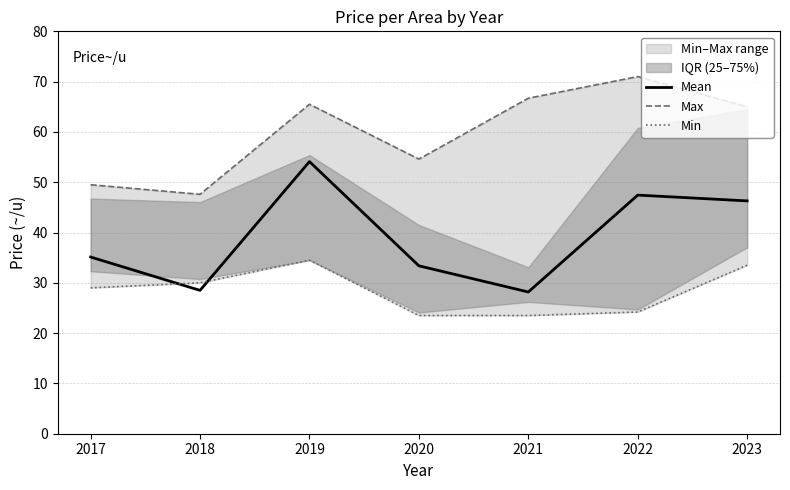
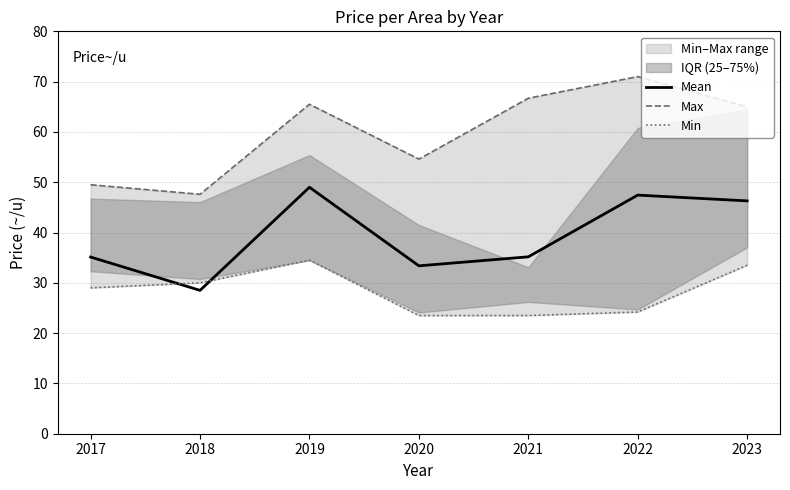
Mean, 2019: 54 -> 49
Mean, 2021: 28 -> 35
